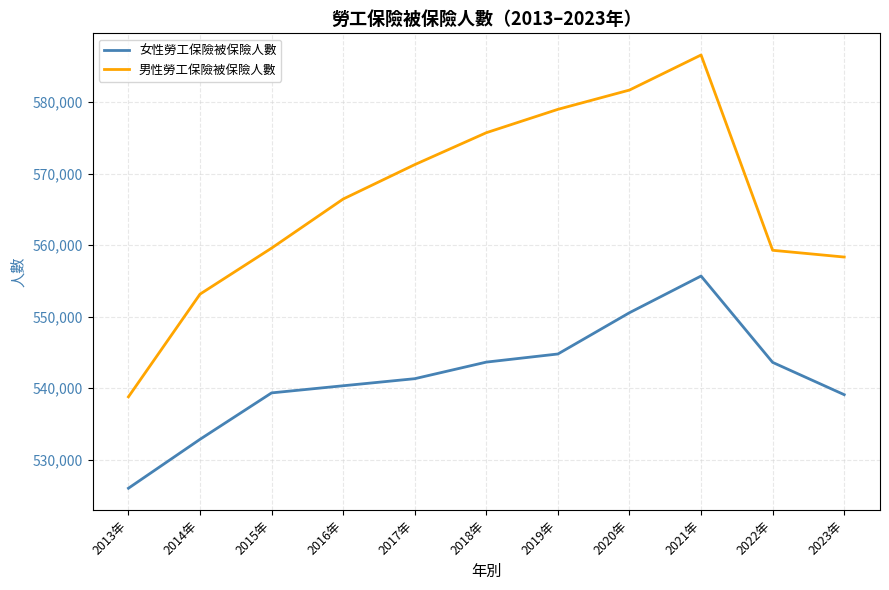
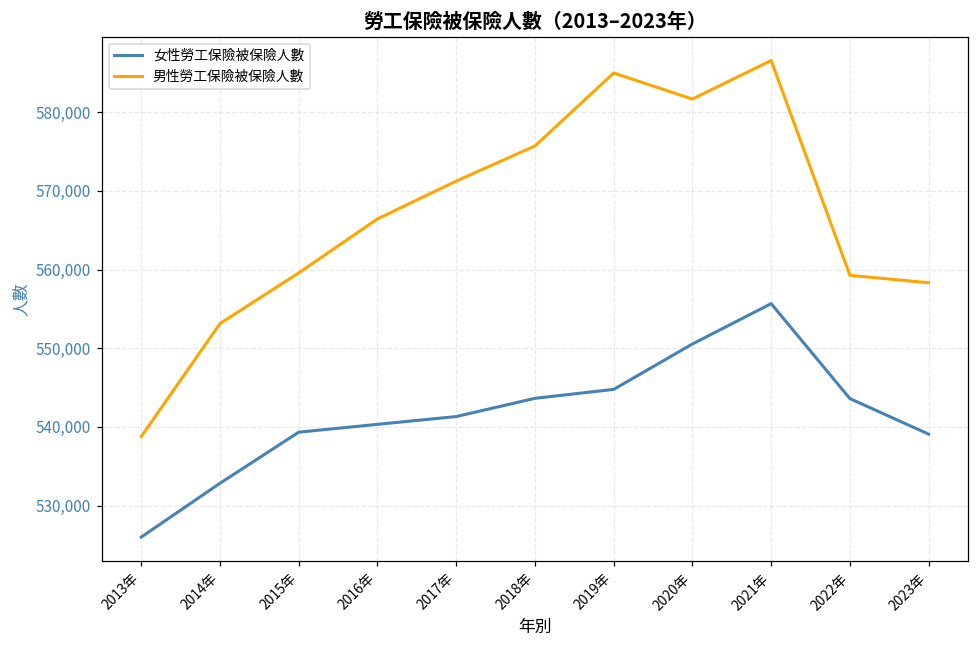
男性勞工保險被保險人數, 2019年: 579,000 -> 585,000
